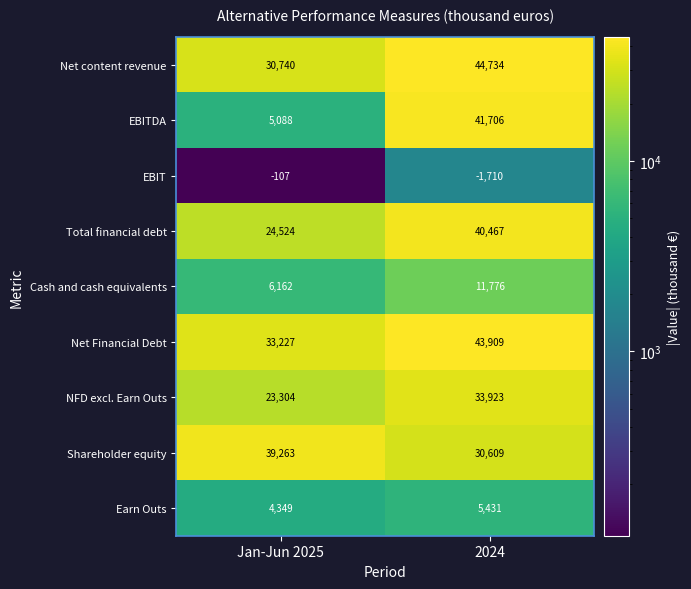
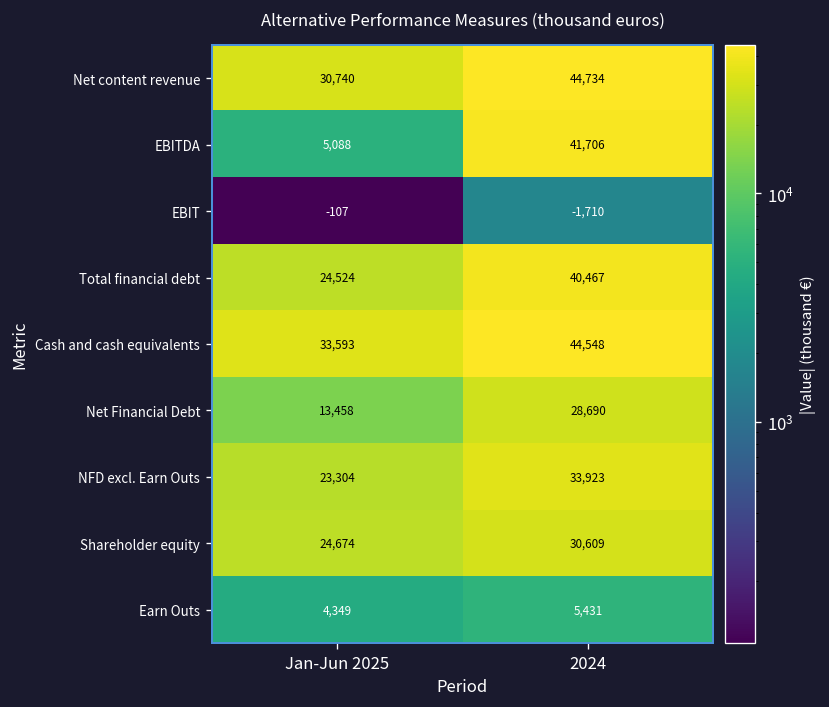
Cash and cash equivalents, Jan-Jun 2025: 6,162 -> 33,593
Cash and cash equivalents, 2024: 11,776 -> 44,548
Net Financial Debt, Jan-Jun 2025: 33,227 -> 13,458
Net Financial Debt, 2024: 43,909 -> 28,690
Shareholder equity, Jan-Jun 2025: 39,263 -> 24,674
